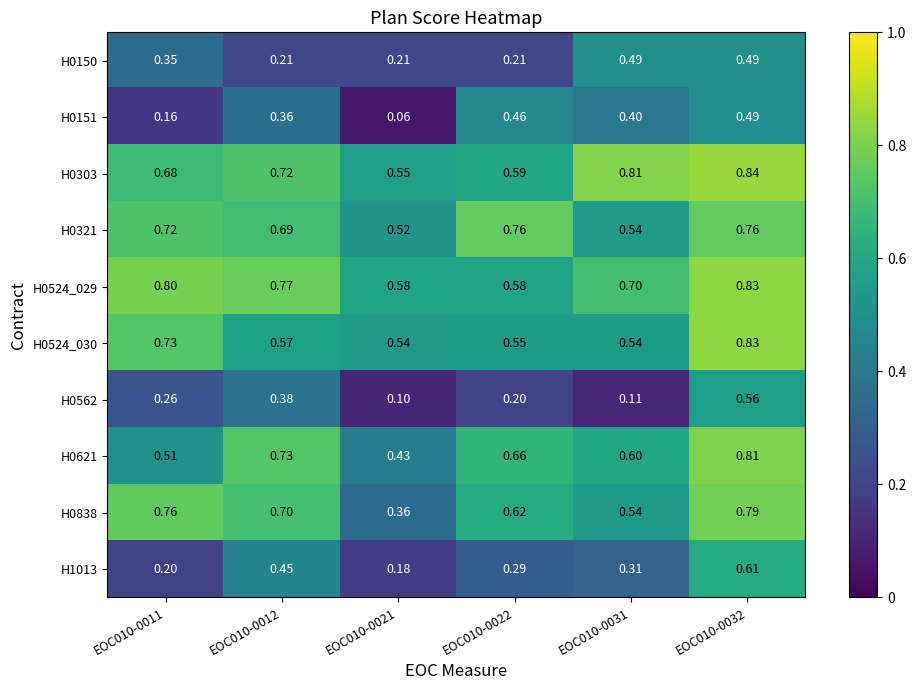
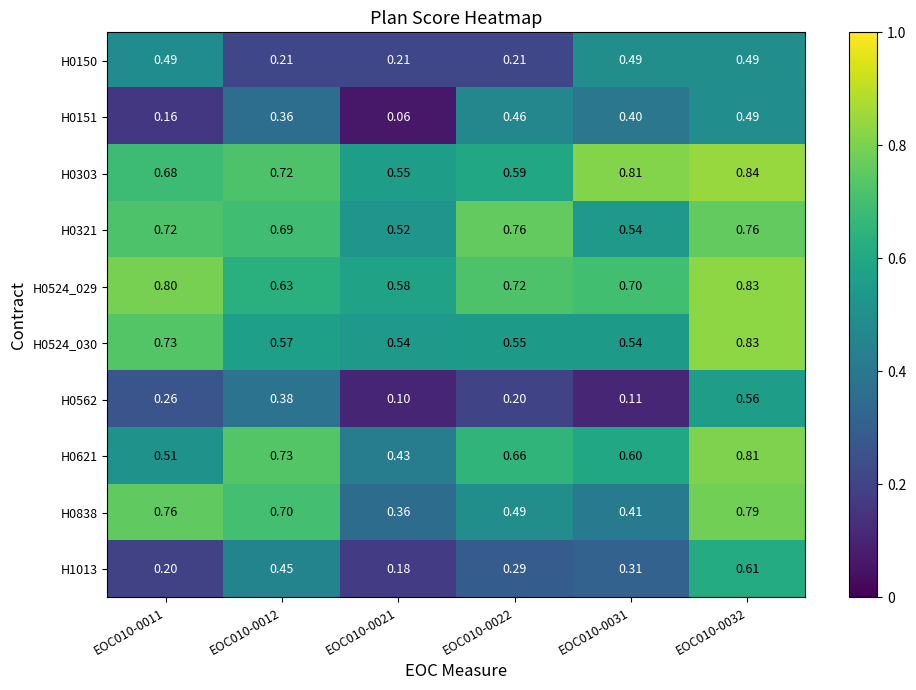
H0150, EOC010-0011: 0.35 -> 0.49
H0524_029, EOC010-0012: 0.77 -> 0.63
H0524_029, EOC010-0022: 0.58 -> 0.72
H0838, EOC010-0022: 0.62 -> 0.49
H0838, EOC010-0031: 0.54 -> 0.41
